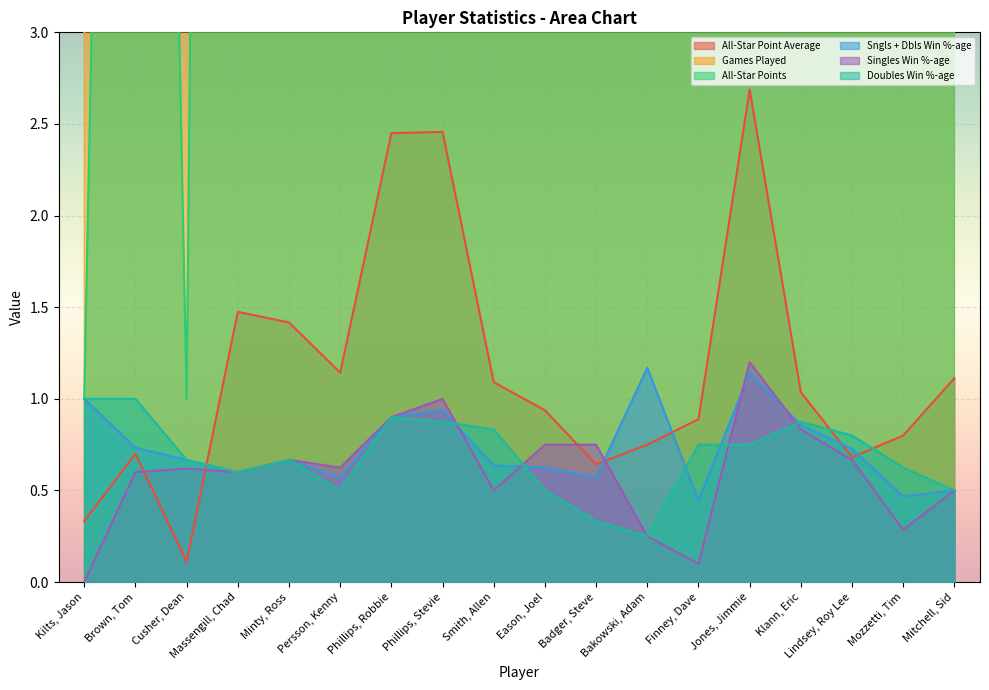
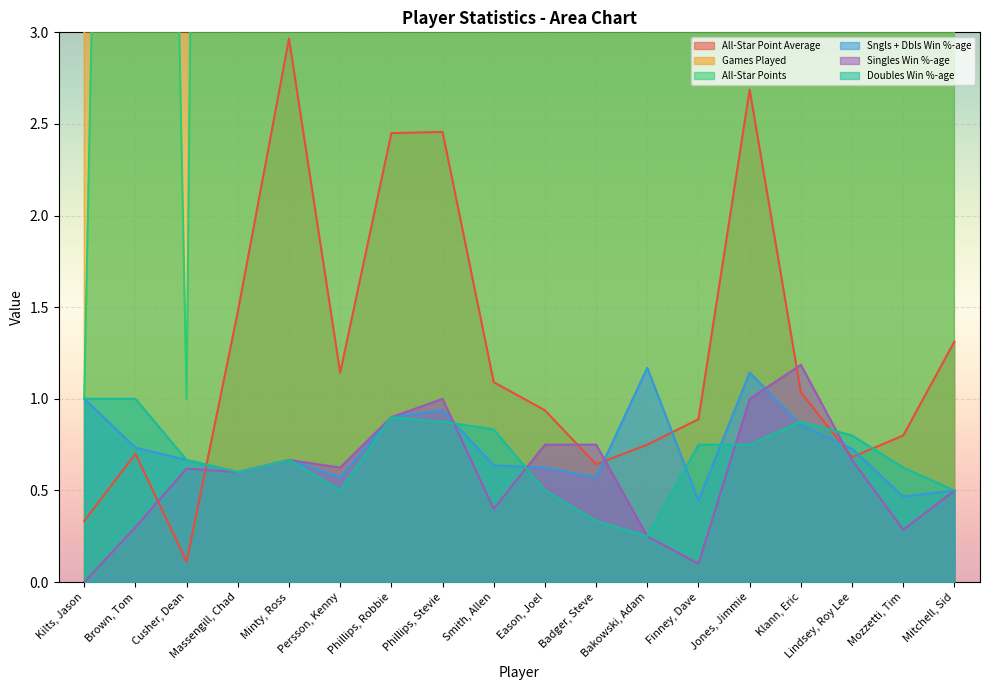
Singles Win %-age, Brown, Tom: 0.6 -> 0.3
All-Star Point Average, Minty, Ross: 1.42 -> 2.97
Singles Win %-age, Smith, Allen: 0.5 -> 0.4
Singles Win %-age, Jones, Jimmie: 1.2 -> 1.0
Singles Win %-age, Klann, Eric: 0.83 -> 1.19
All-Star Point Average, Mitchell, Sid: 1.11 -> 1.31
